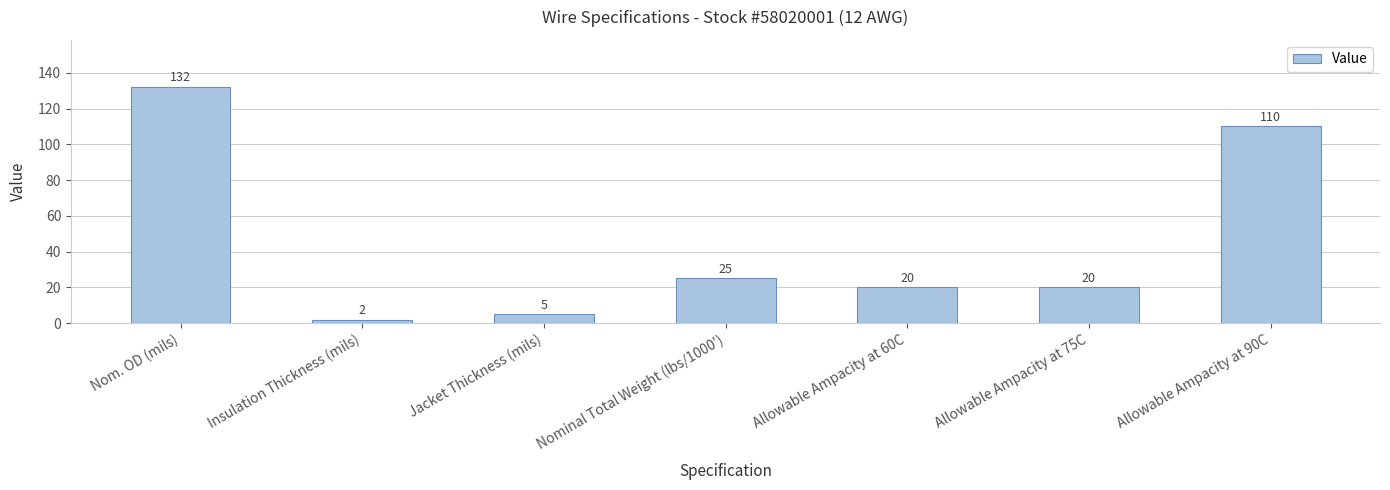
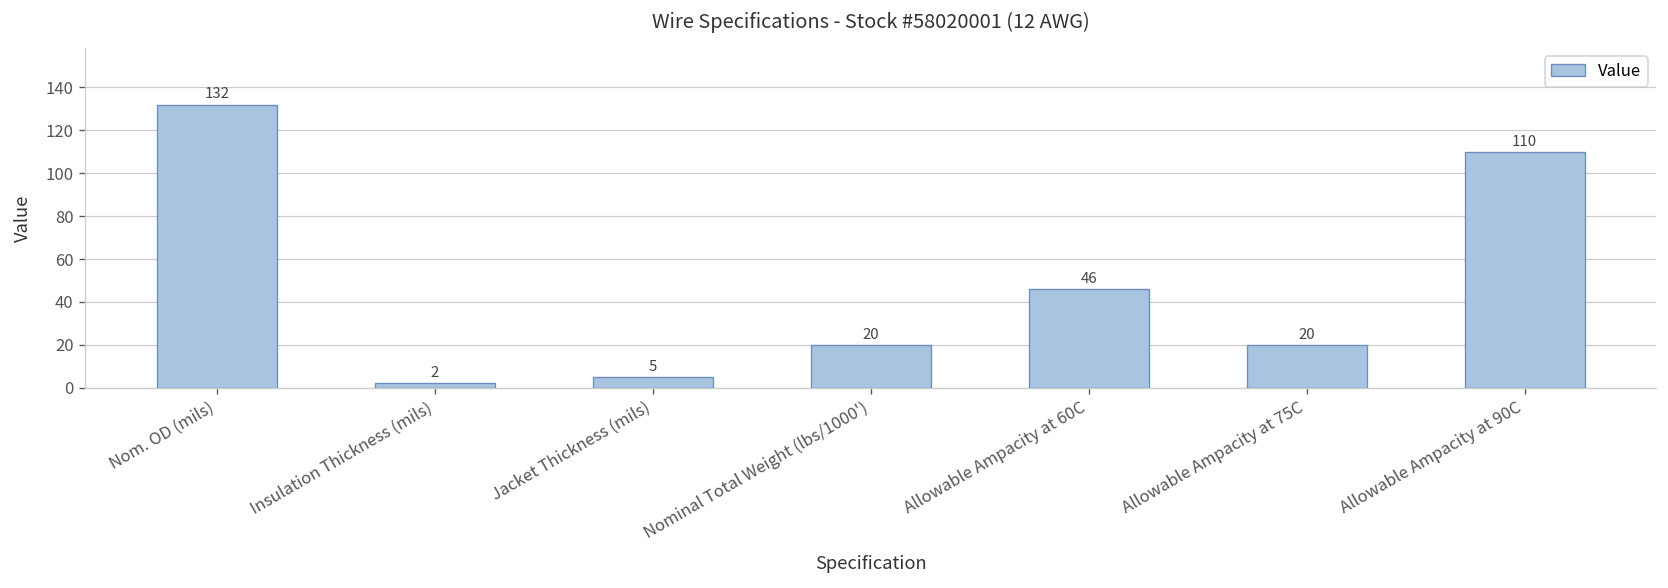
Nominal Total Weight (lbs/1000'): 25 -> 20
Allowable Ampacity at 60C: 20 -> 46
